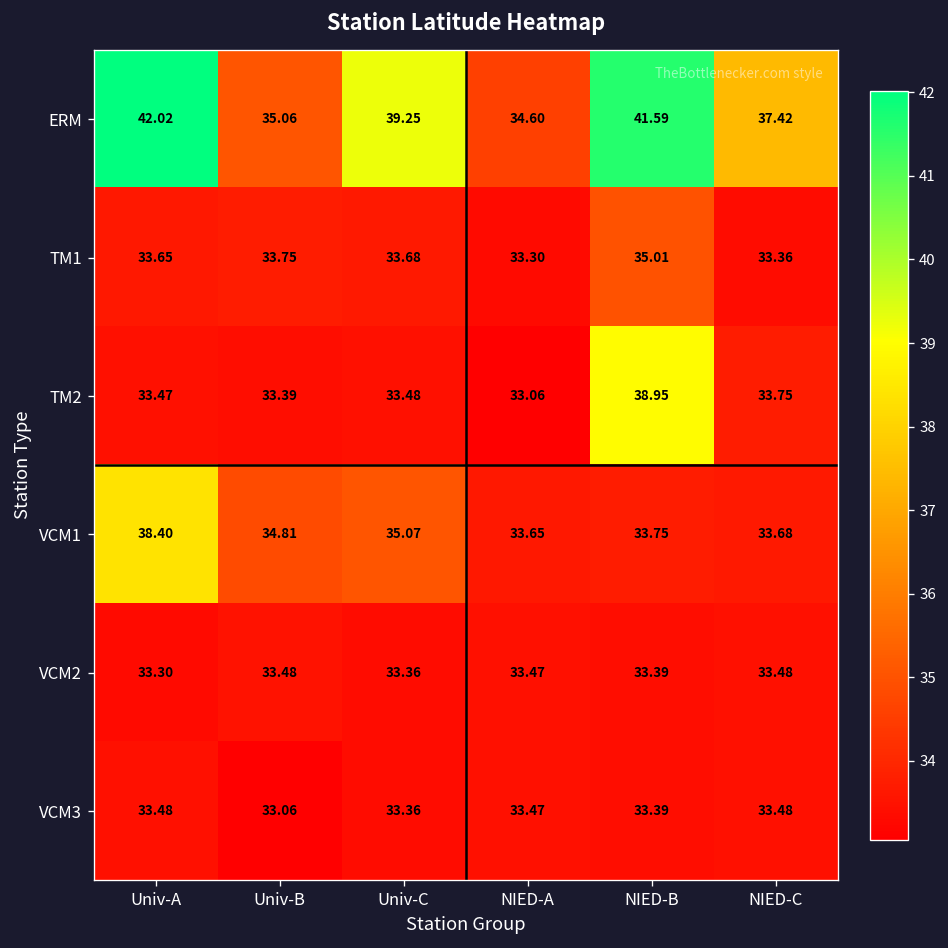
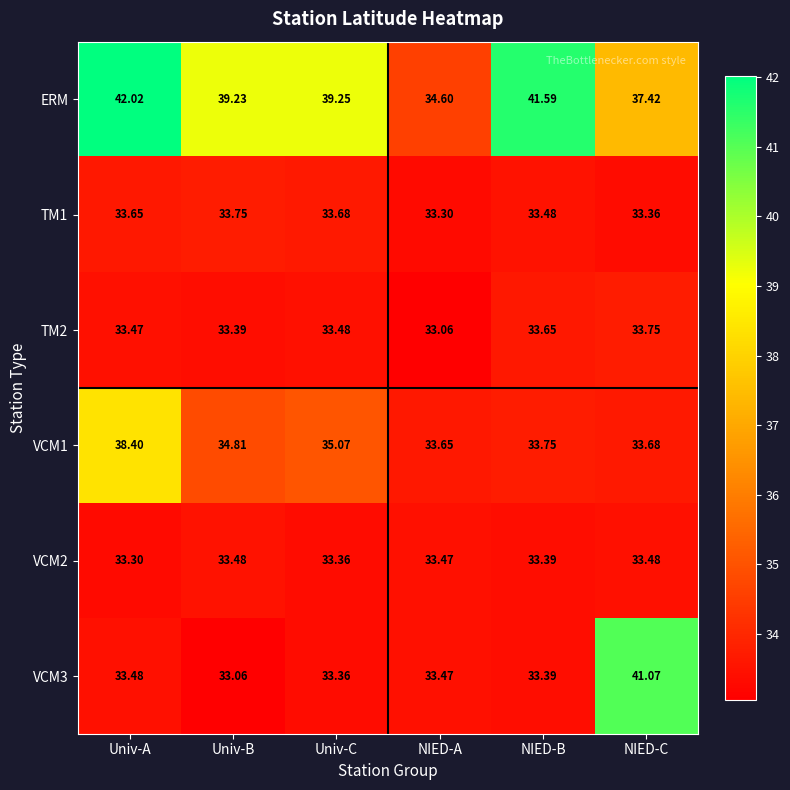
ERM, Univ-B: 35.06 -> 39.23
TM1, NIED-B: 35.01 -> 33.48
TM2, NIED-B: 38.95 -> 33.65
VCM3, NIED-C: 33.48 -> 41.07
